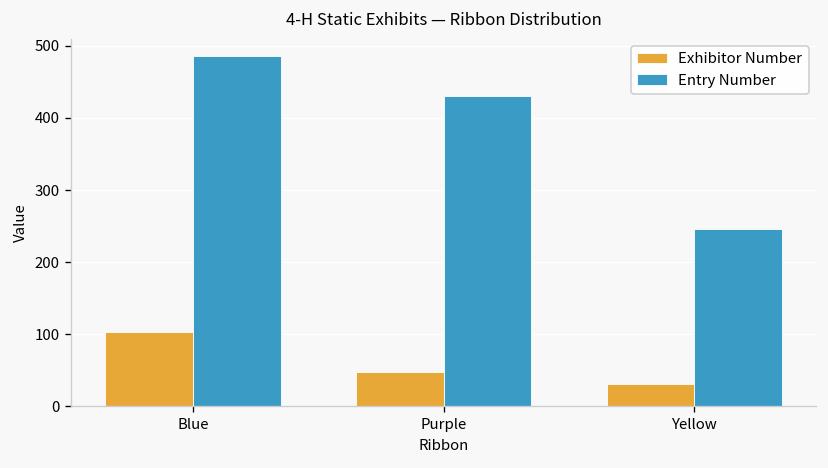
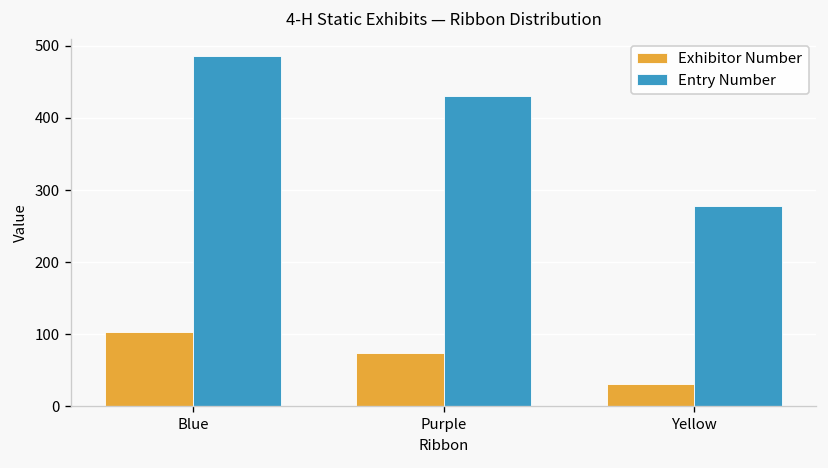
Exhibitor Number, Purple: 50 -> 70
Entry Number, Yellow: 250 -> 280
